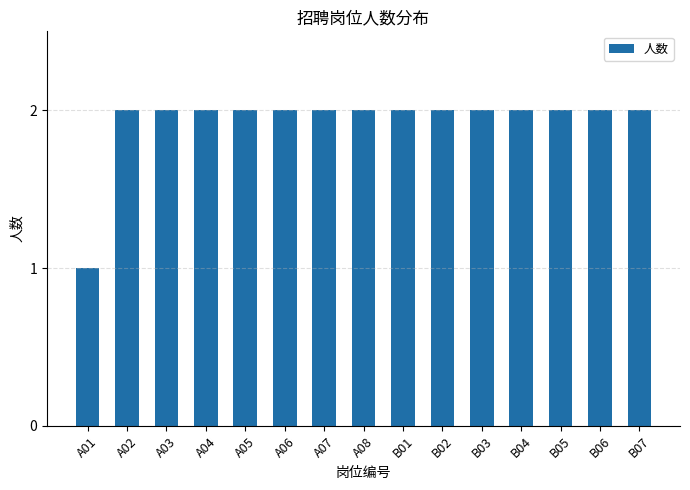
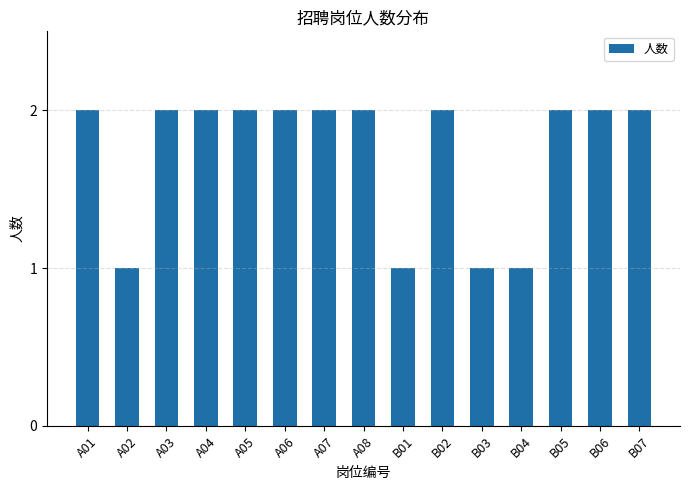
A01: 1 -> 2
A02: 2 -> 1
B01: 2 -> 1
B03: 2 -> 1
B04: 2 -> 1
